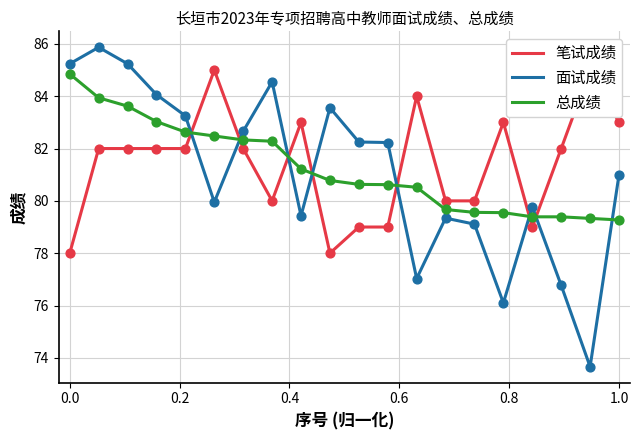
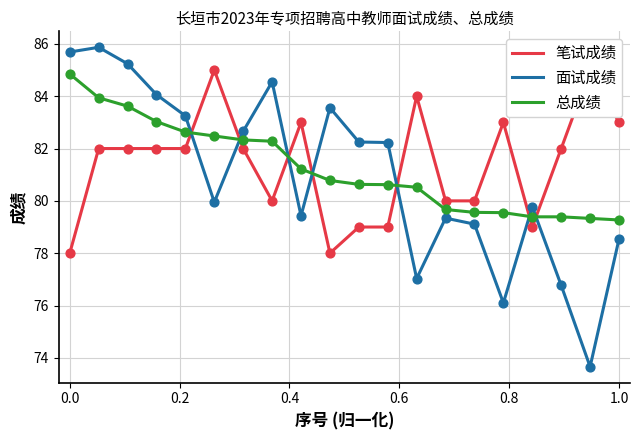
面试成绩, 0.0: 85.2 -> 85.7
面试成绩, 1.0: 81.0 -> 78.5
